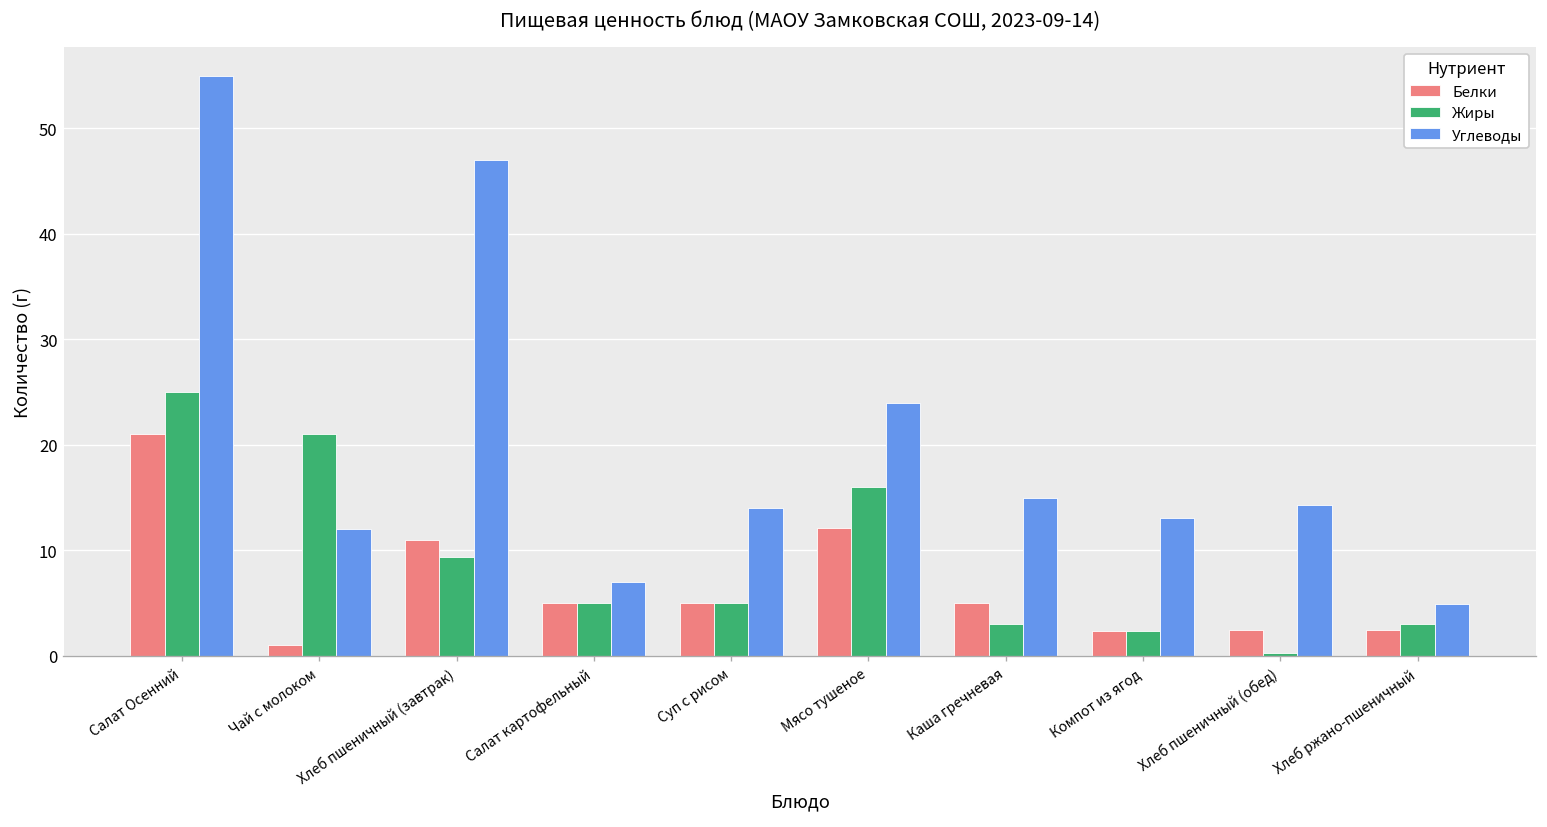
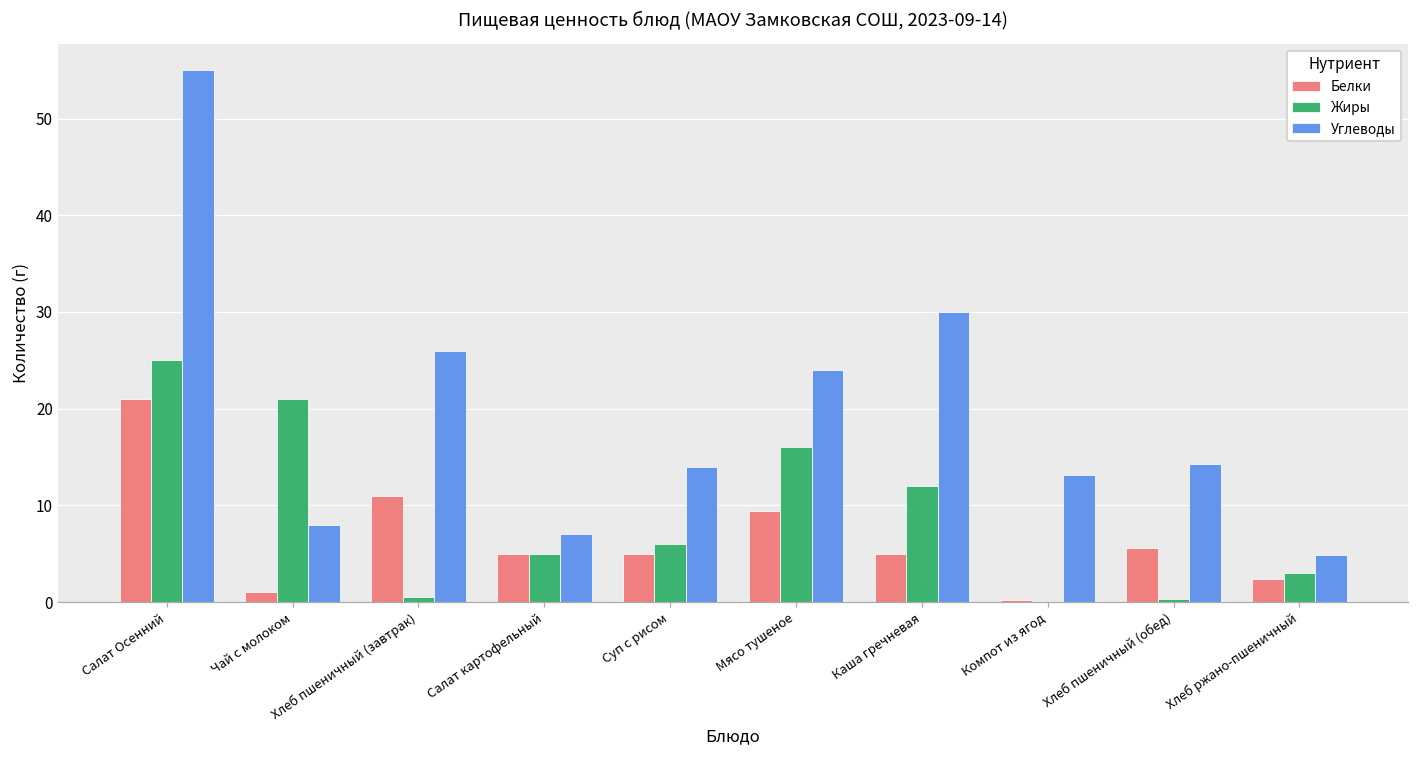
Углеводы, Чай с молоком: 12 -> 8
Жиры, Хлеб пшеничный (завтрак): 9 -> 1
Углеводы, Хлеб пшеничный (завтрак): 47 -> 26
Жиры, Суп с рисом: 5 -> 6
Белки, Мясо тушеное: 12 -> 9
Жиры, Каша гречневая: 3 -> 12
Углеводы, Каша гречневая: 15 -> 30
Белки, Компот из ягод: 2 -> 0
Жиры, Компот из ягод: 2 -> 0
Белки, Хлеб пшеничный (обед): 2 -> 6
